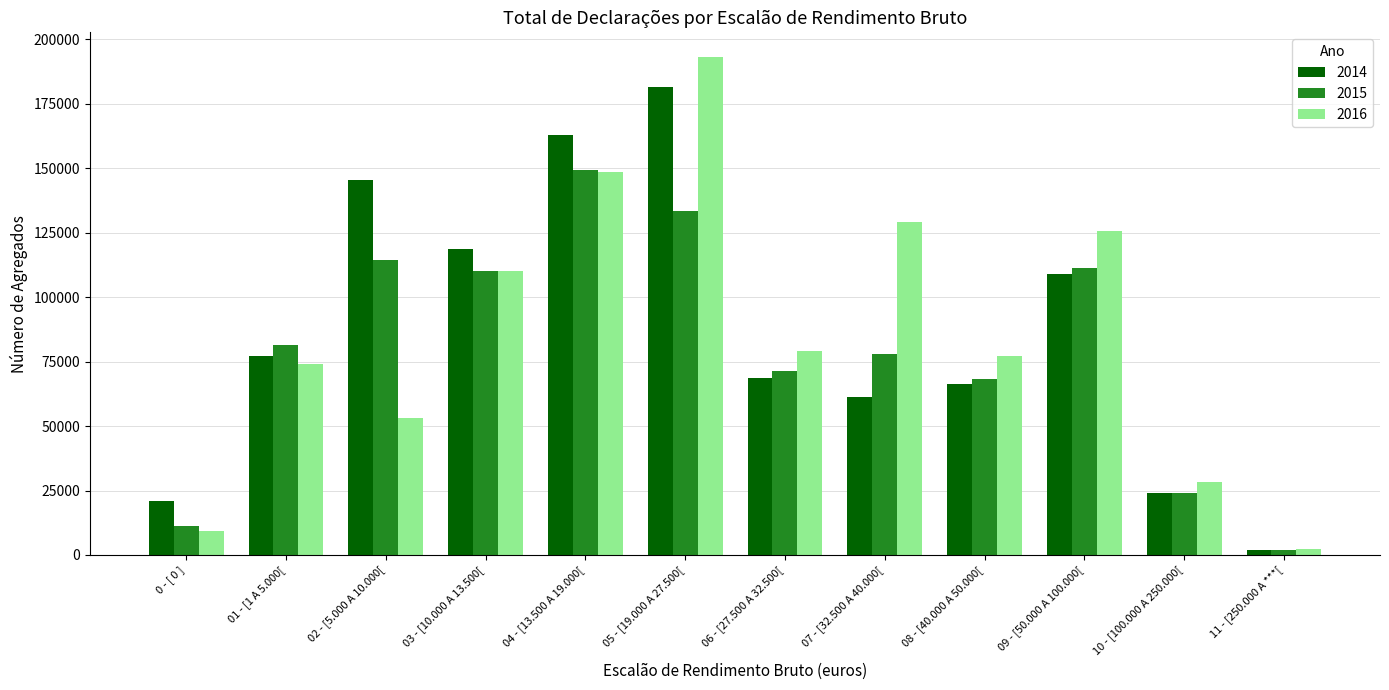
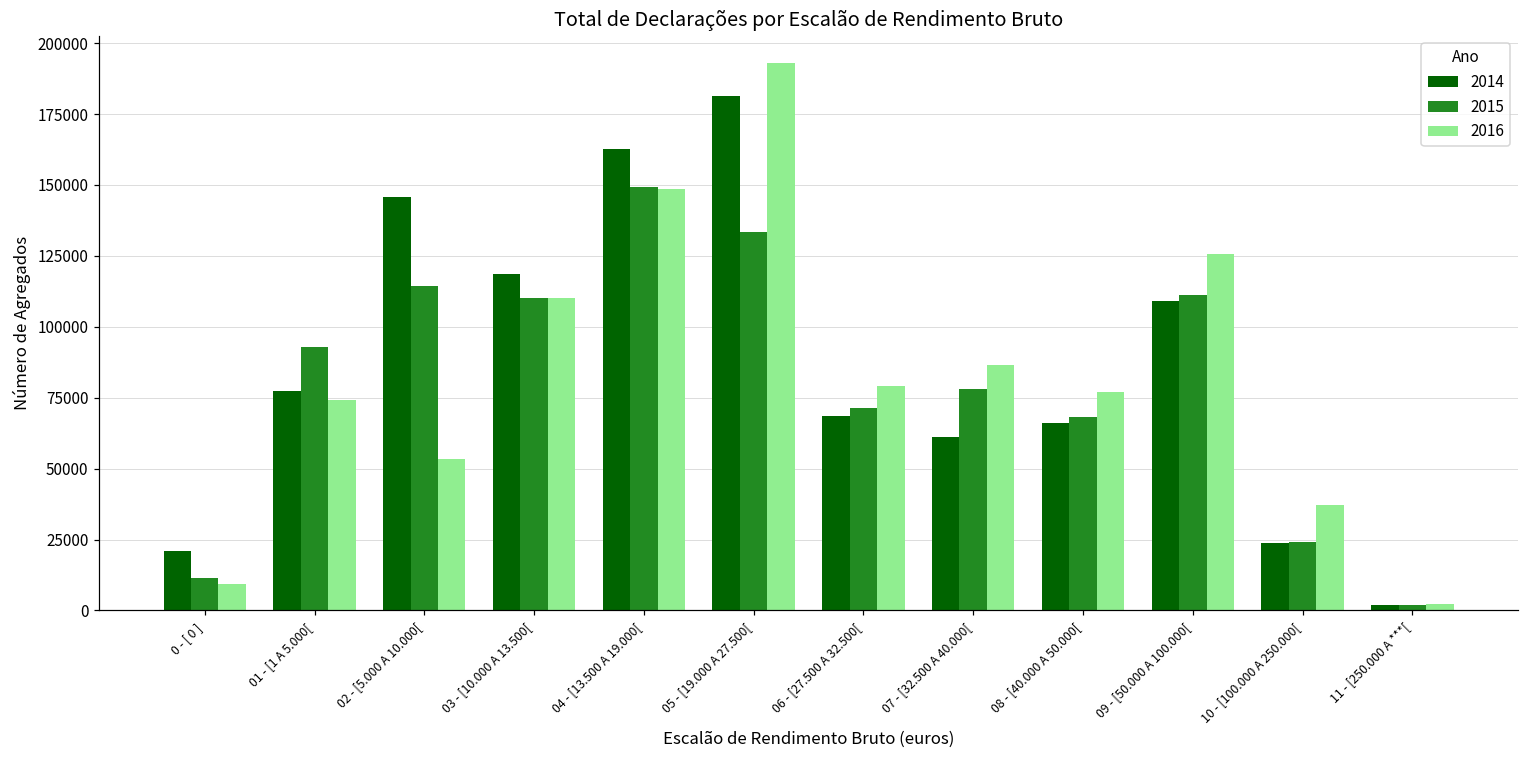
2015, 01 - [1 A 5.000[: 81000 -> 93000
2016, 07 - [32.500 A 40.000[: 129000 -> 86000
2016, 10 - [100.000 A 250.000[: 28000 -> 37000
